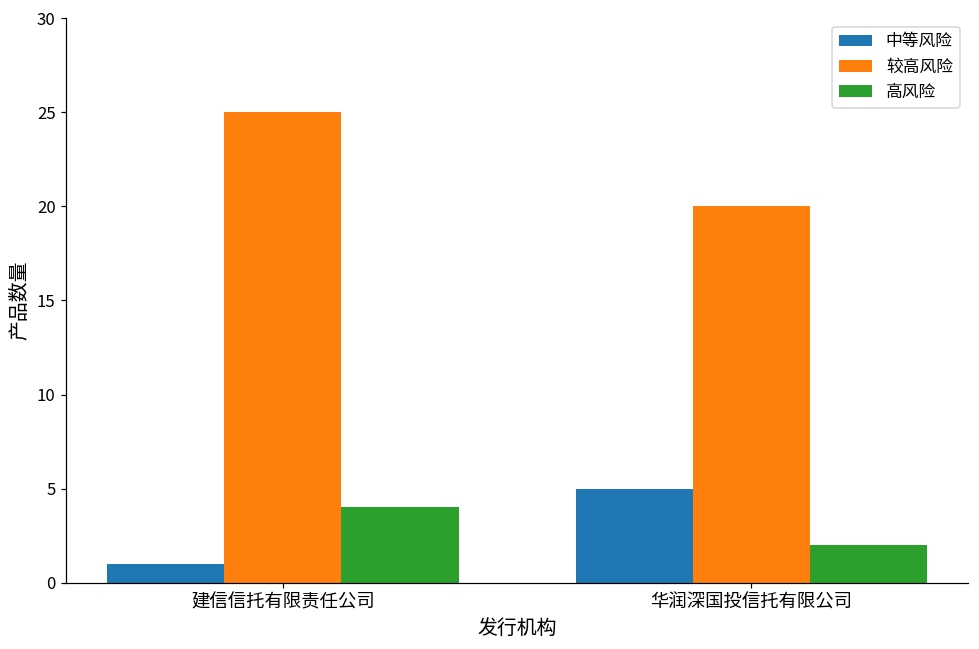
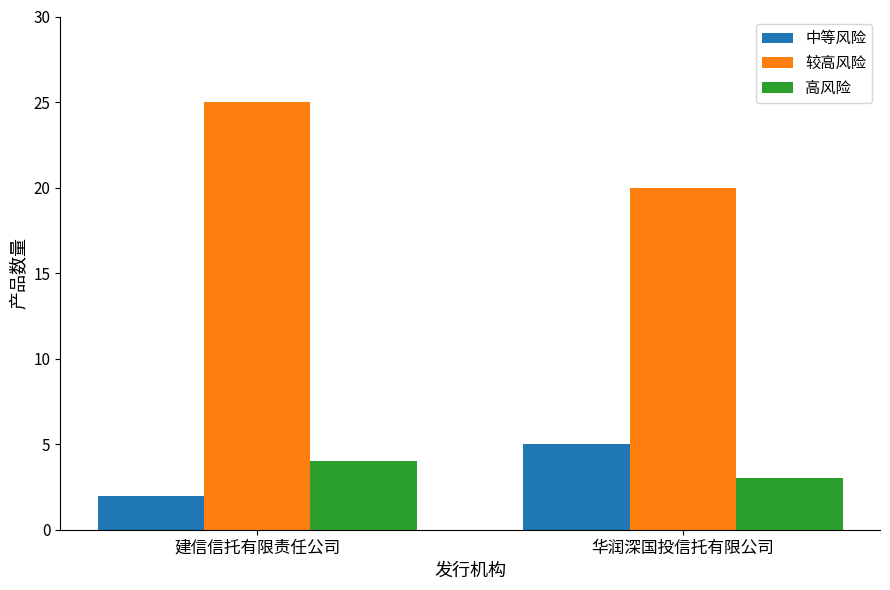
中等风险, 建信信托有限责任公司: 1 -> 2
高风险, 华润深国投信托有限公司: 2 -> 3
